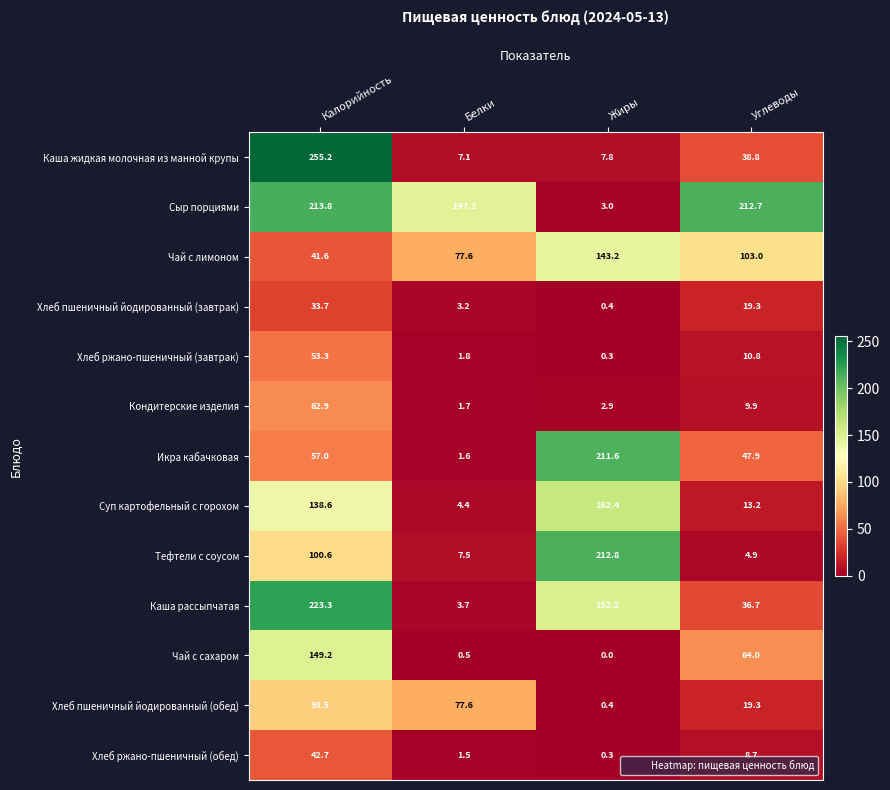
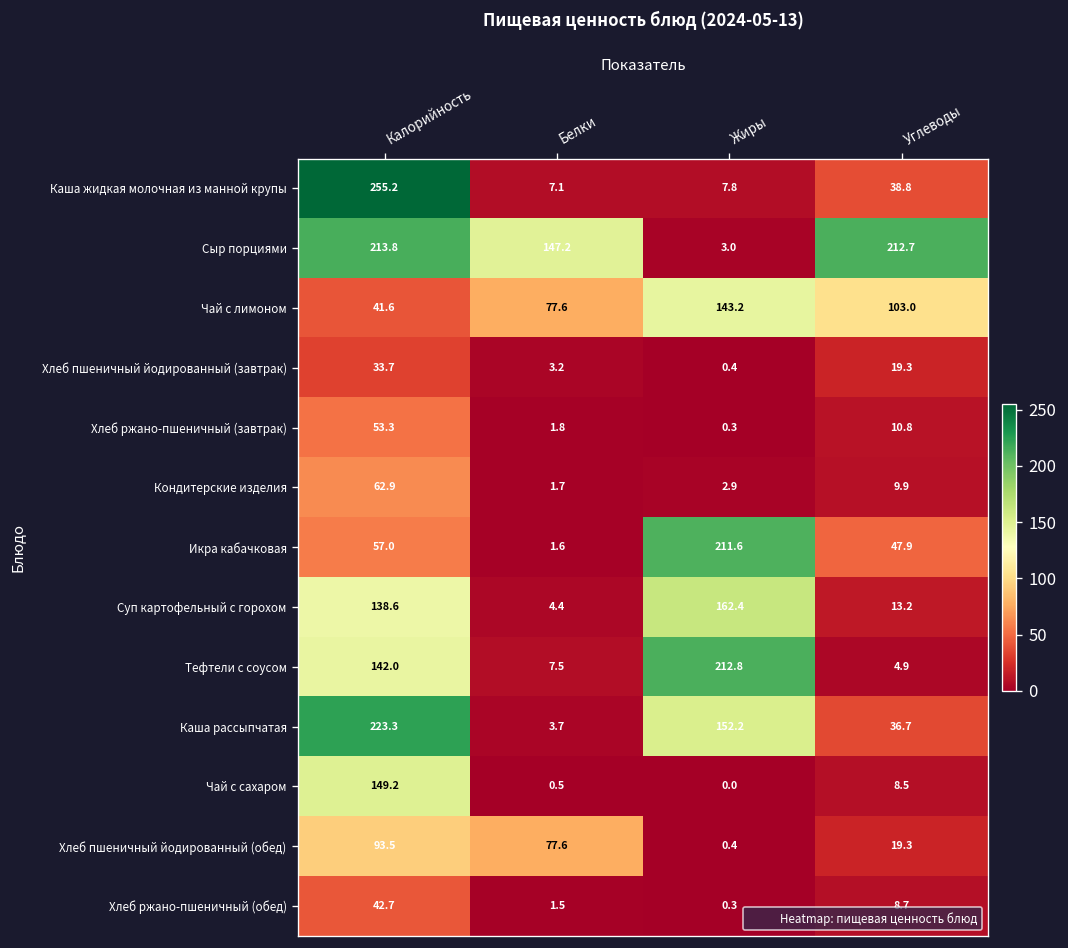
Тефтели с соусом, Калорийность: 100.6 -> 142.0
Чай с сахаром, Углеводы: 64.0 -> 8.5
